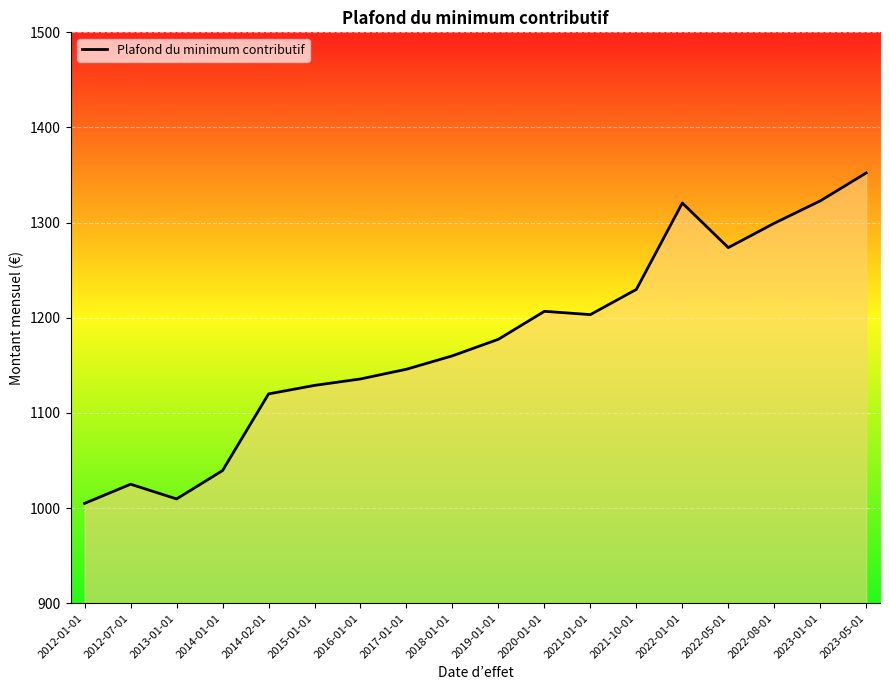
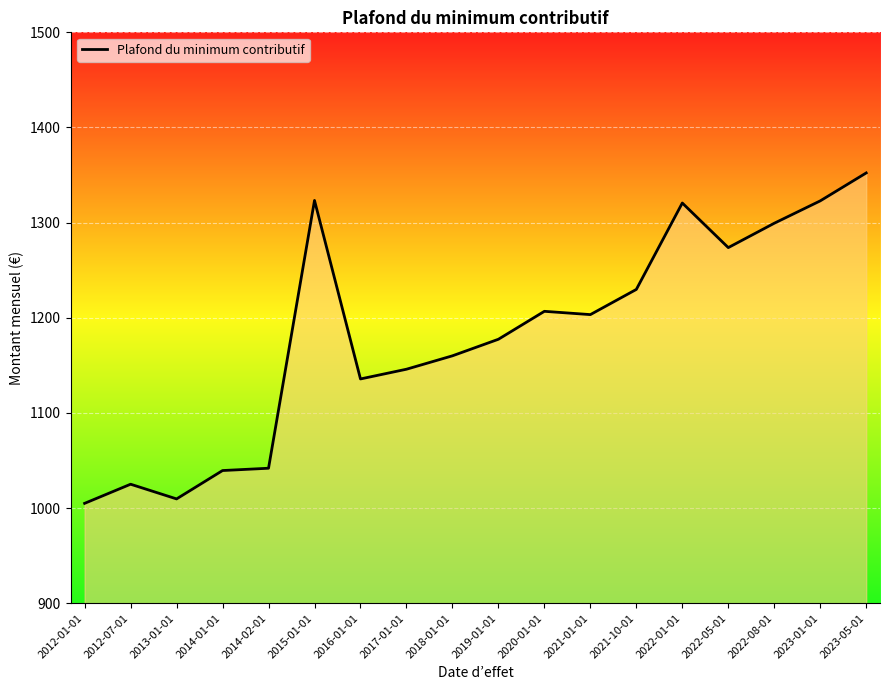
2014-02-01: 1120 -> 1040
2015-01-01: 1130 -> 1320
